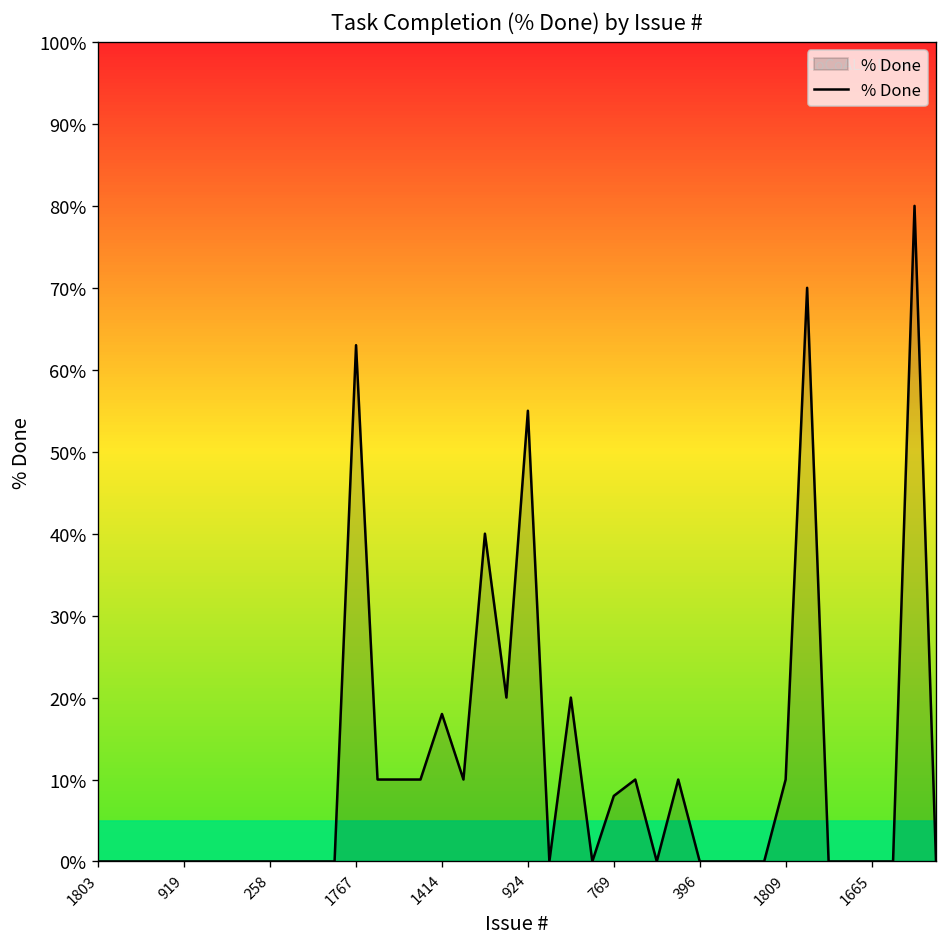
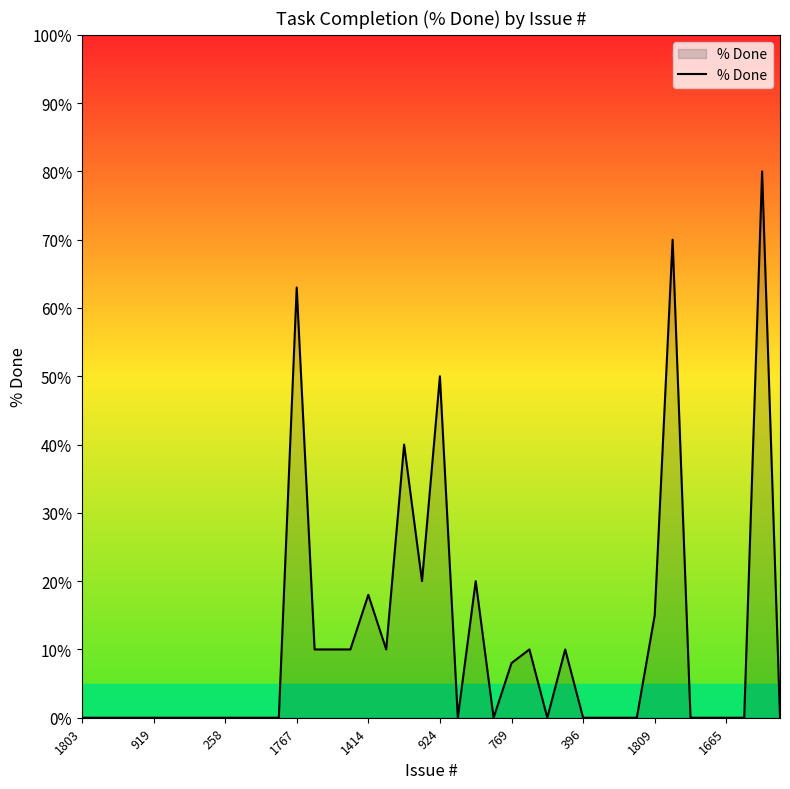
924: 55% -> 50%
1809: 10% -> 15%
